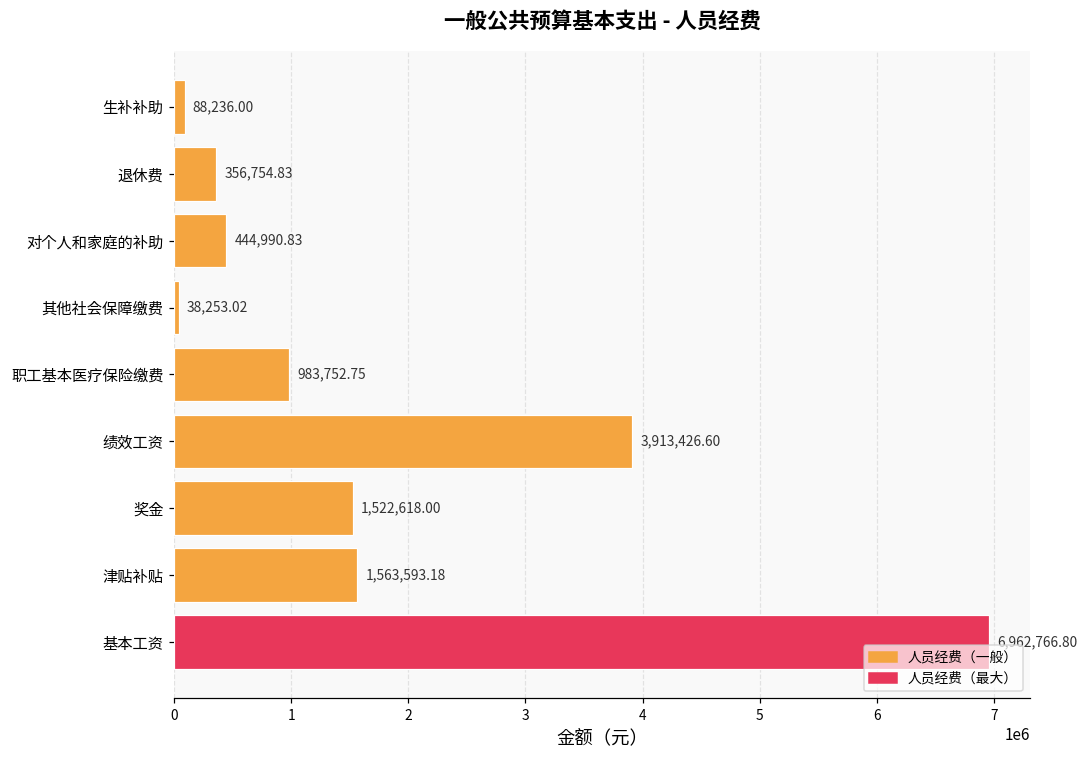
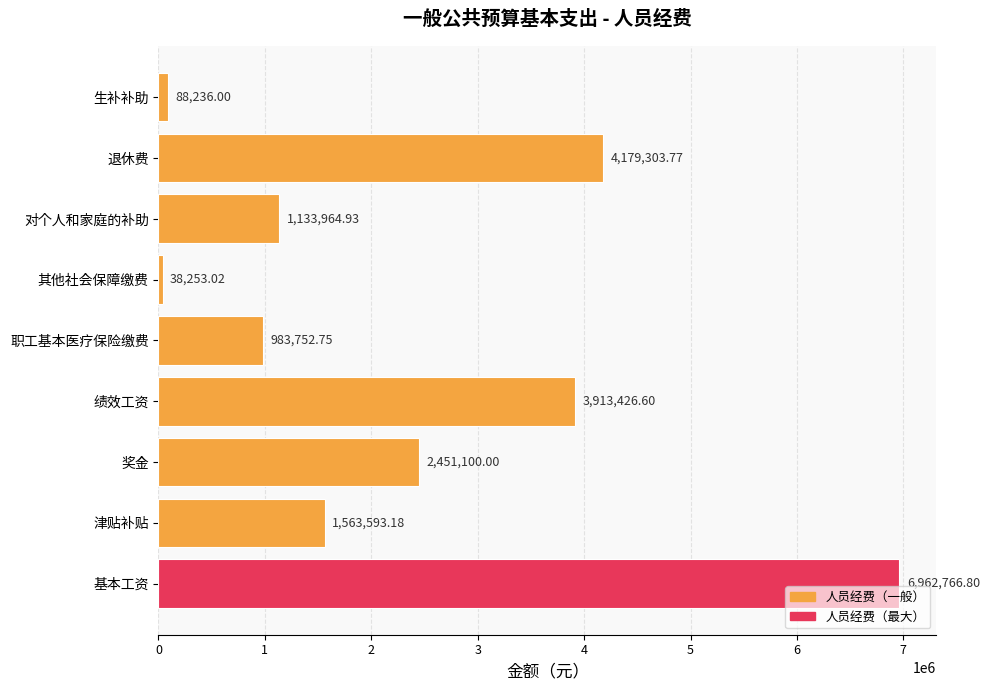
退休费: 356,754.83 -> 4,179,303.77
对个人和家庭的补助: 444,990.83 -> 1,133,964.93
奖金: 1,522,618.00 -> 2,451,100.00
